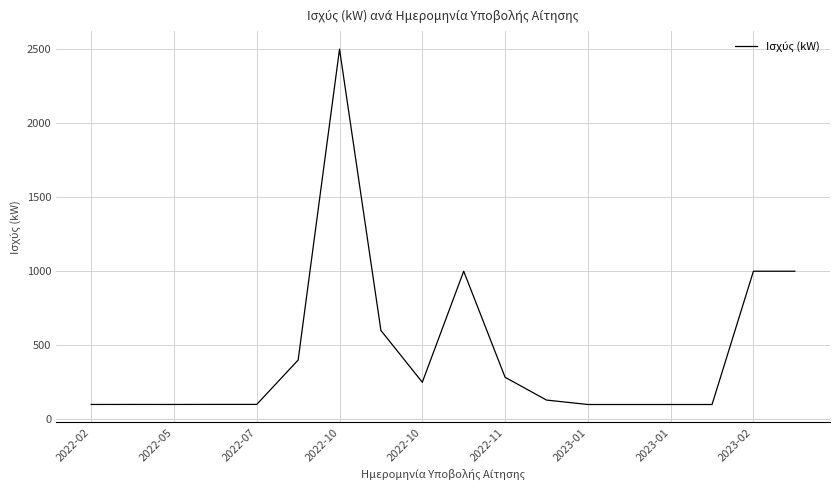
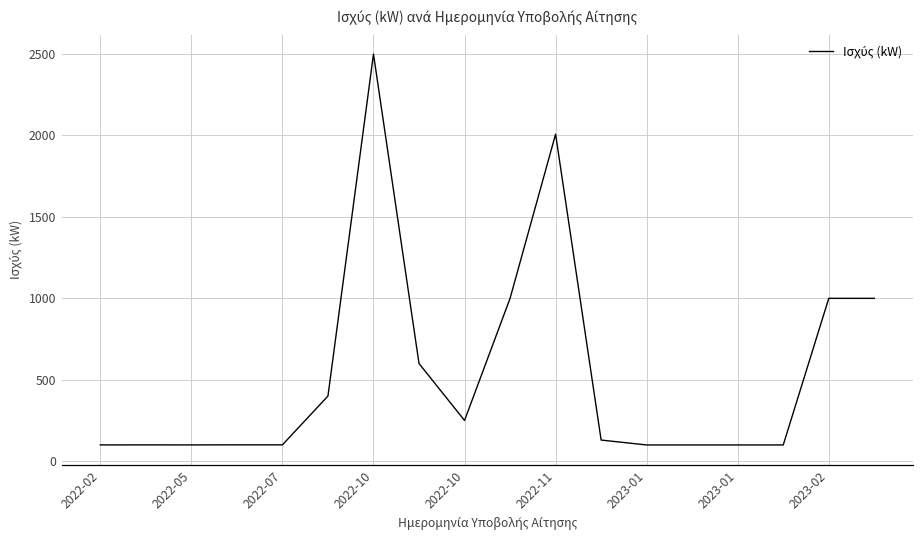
2022-11: 280 -> 2010
